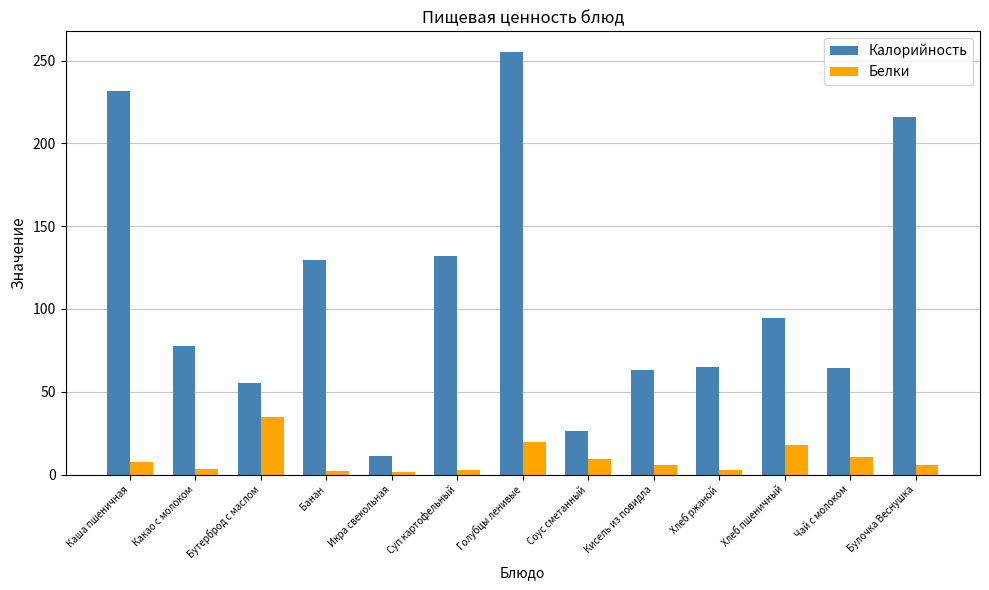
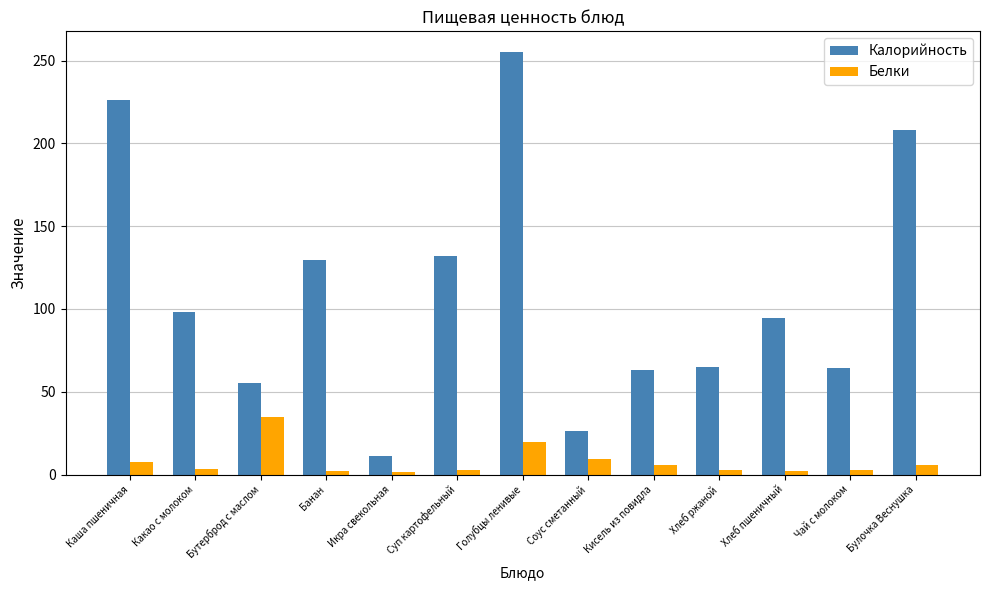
Калорийность, Каша пшеничная: 232 -> 226
Калорийность, Какао с молоком: 78 -> 98
Белки, Хлеб пшеничный: 18 -> 2
Белки, Чай с молоком: 10 -> 3
Калорийность, Булочка Веснушка: 216 -> 208
